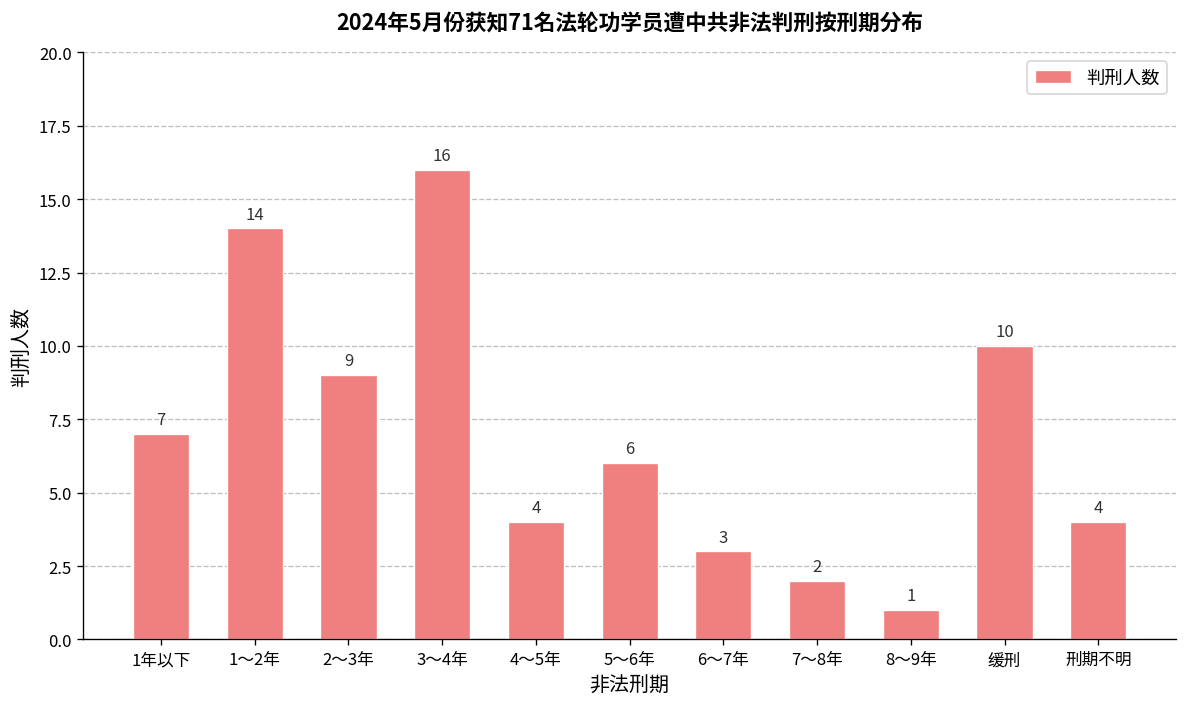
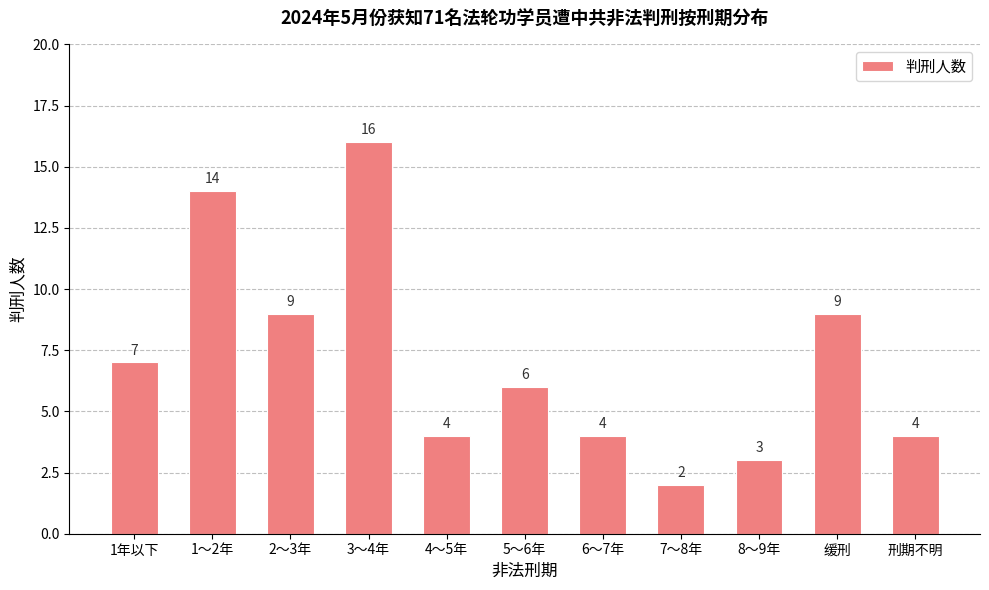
6～7年: 3 -> 4
8～9年: 1 -> 3
缓刑: 10 -> 9
